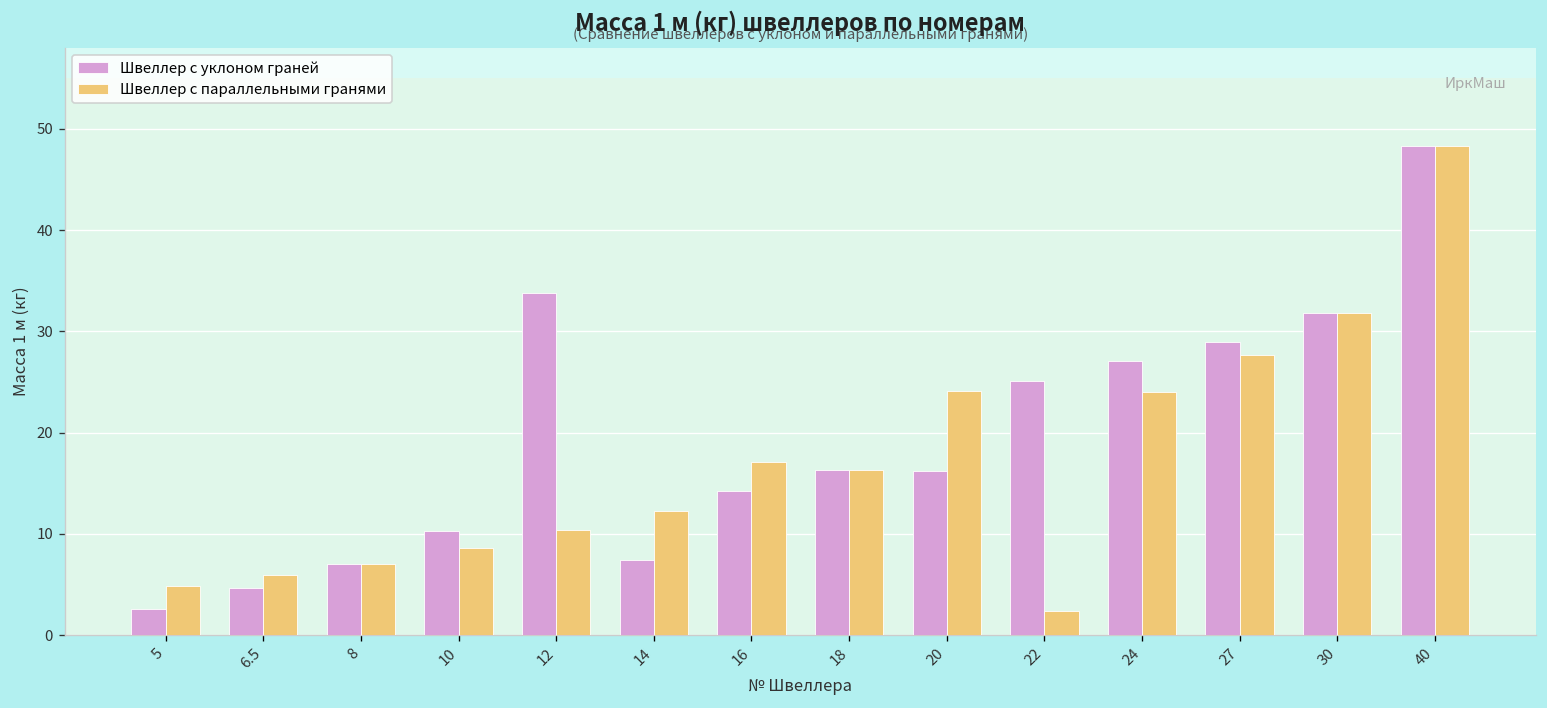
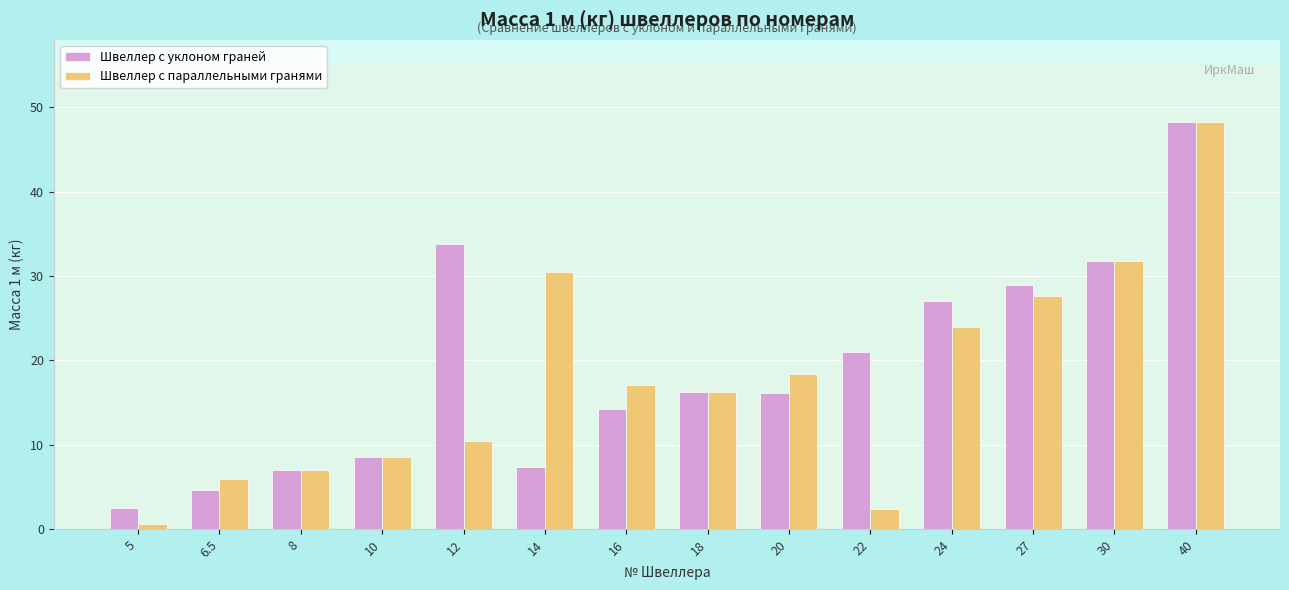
Швеллер с параллельными гранями, 5: 5 -> 1
Швеллер с уклоном граней, 10: 10 -> 9
Швеллер с параллельными гранями, 14: 12 -> 31
Швеллер с параллельными гранями, 20: 24 -> 18
Швеллер с уклоном граней, 22: 25 -> 21
